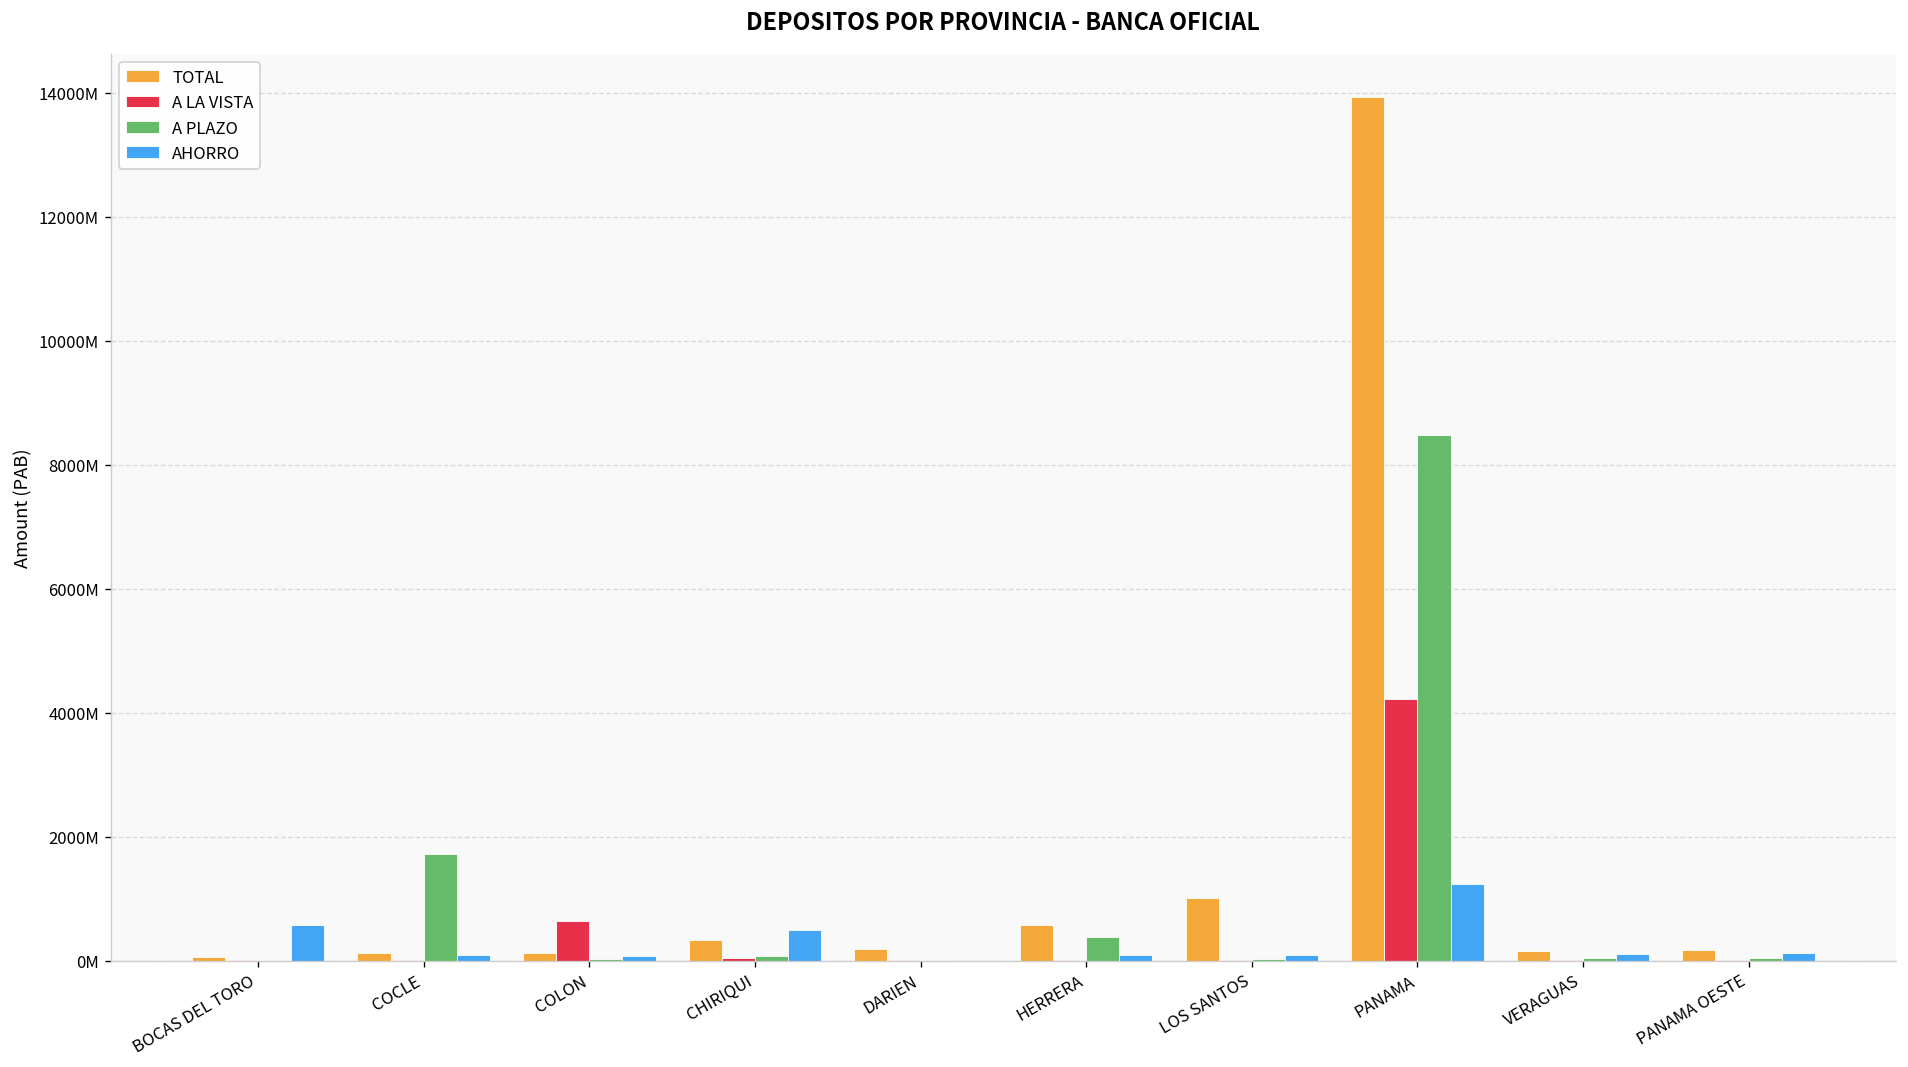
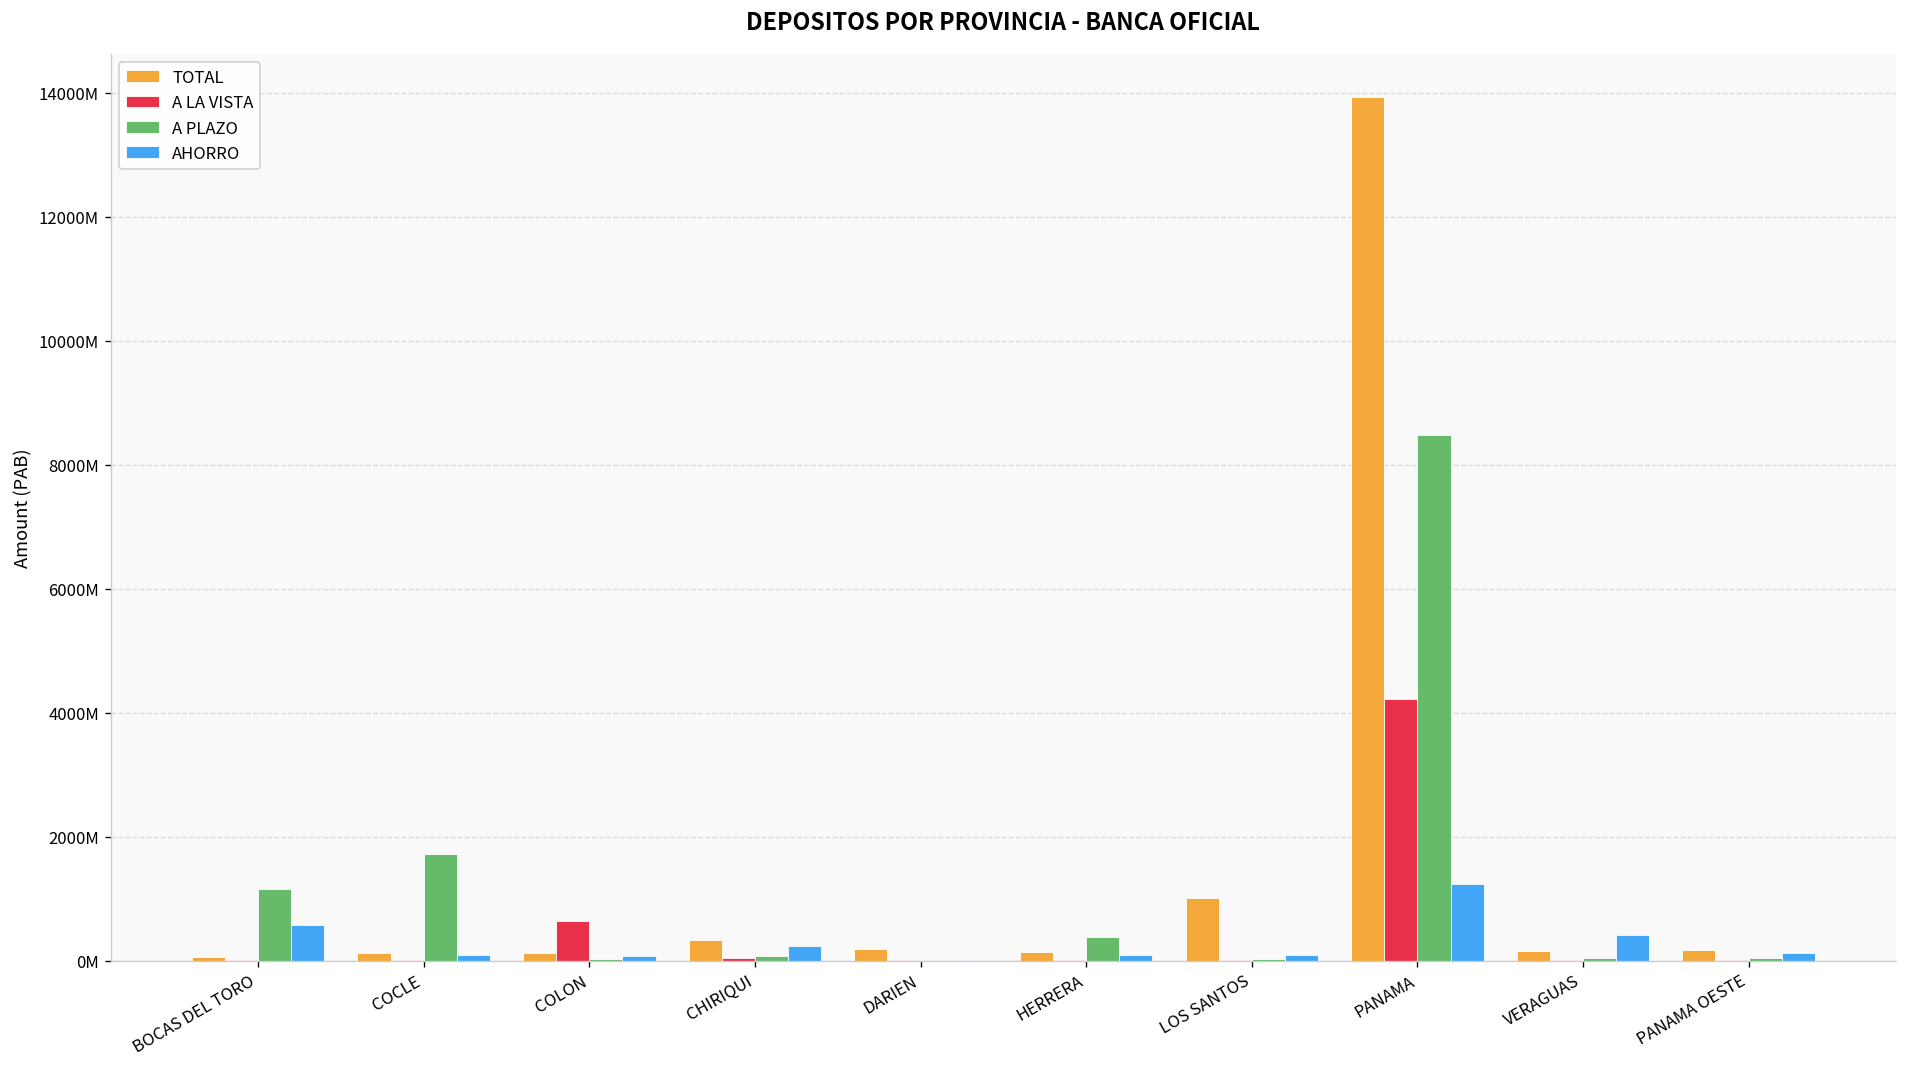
A PLAZO, BOCAS DEL TORO: 0 -> 1200000000
AHORRO, CHIRIQUI: 500000000 -> 200000000
TOTAL, HERRERA: 600000000 -> 100000000
AHORRO, VERAGUAS: 100000000 -> 400000000
